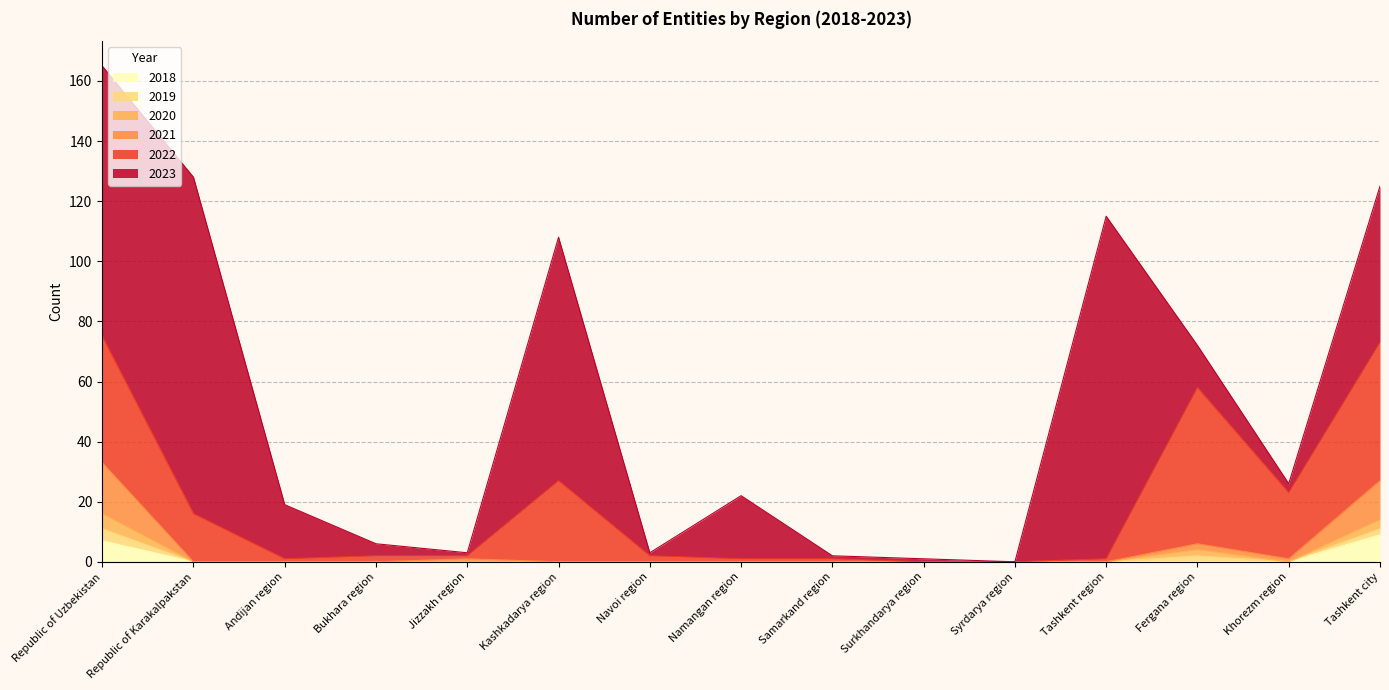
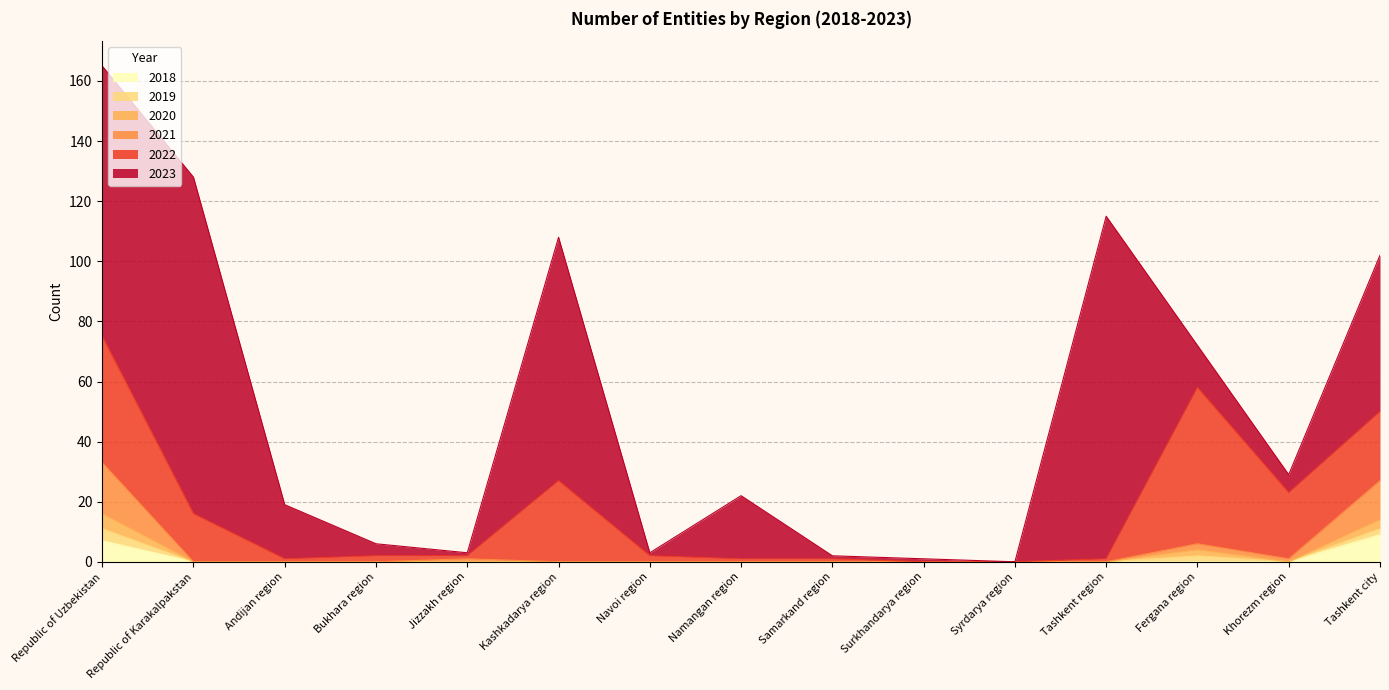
2023, Khorezm region: 3 -> 6
2022, Tashkent city: 46 -> 23
